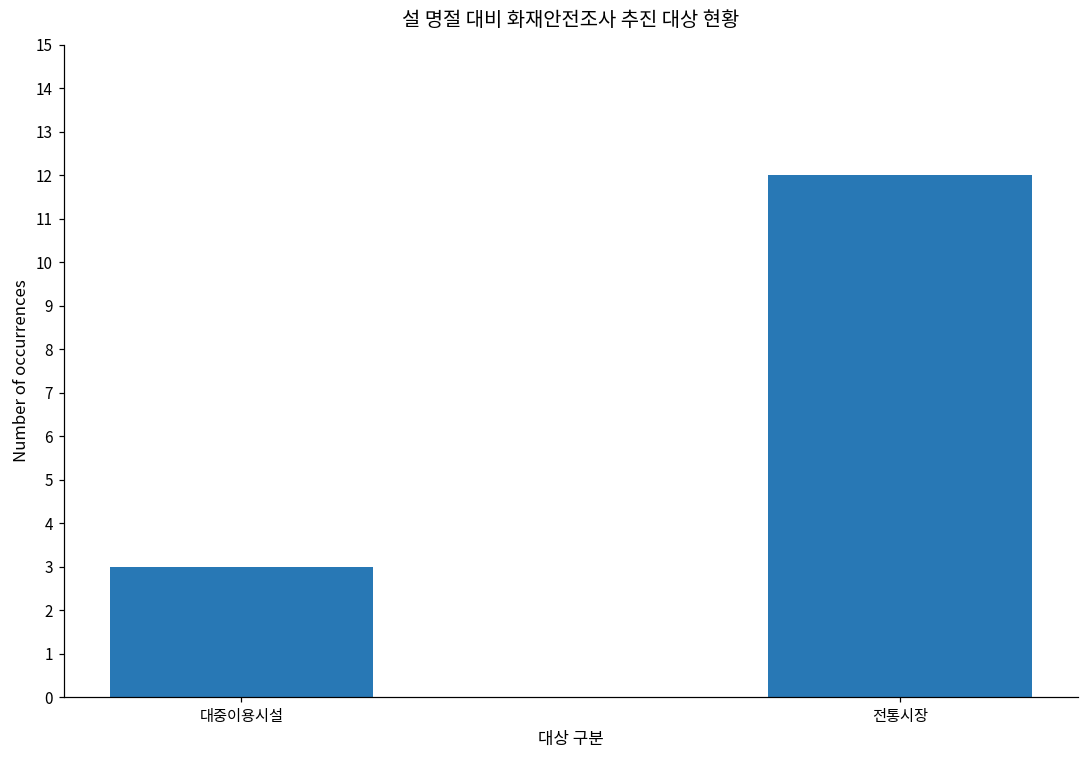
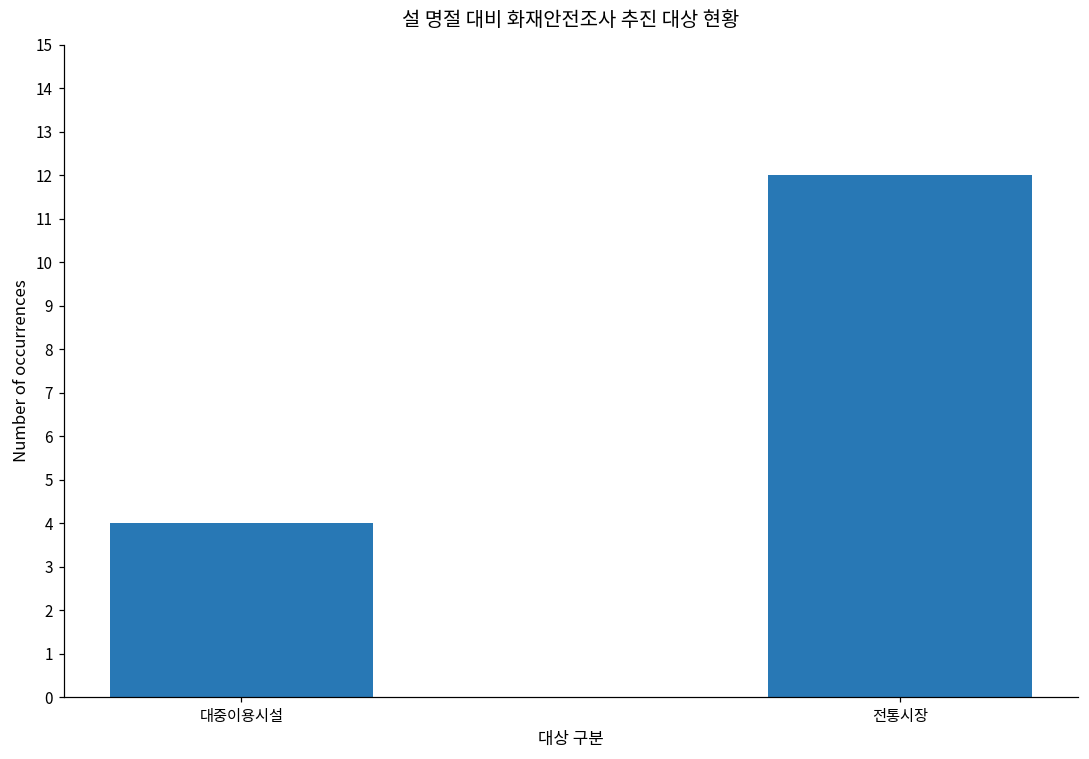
대중이용시설: 3 -> 4
